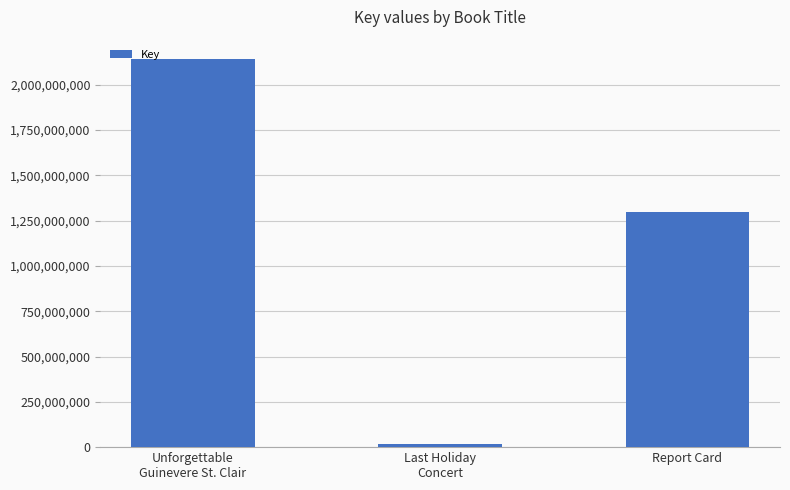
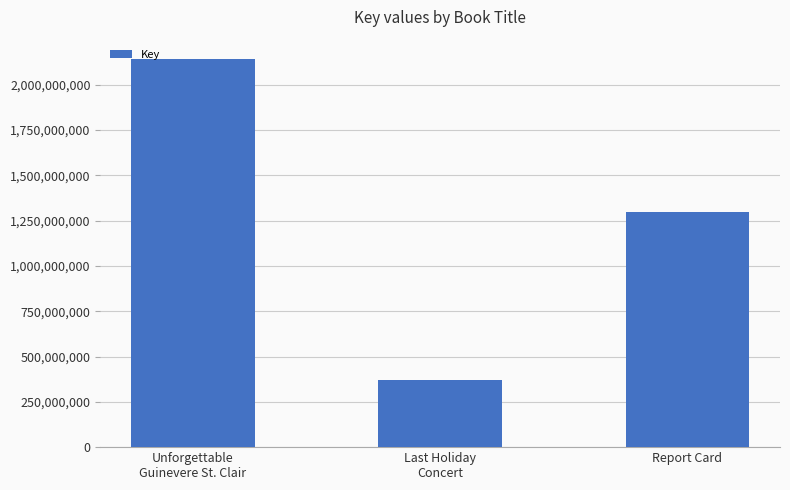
Last Holiday Concert: 20,000,000 -> 370,000,000
